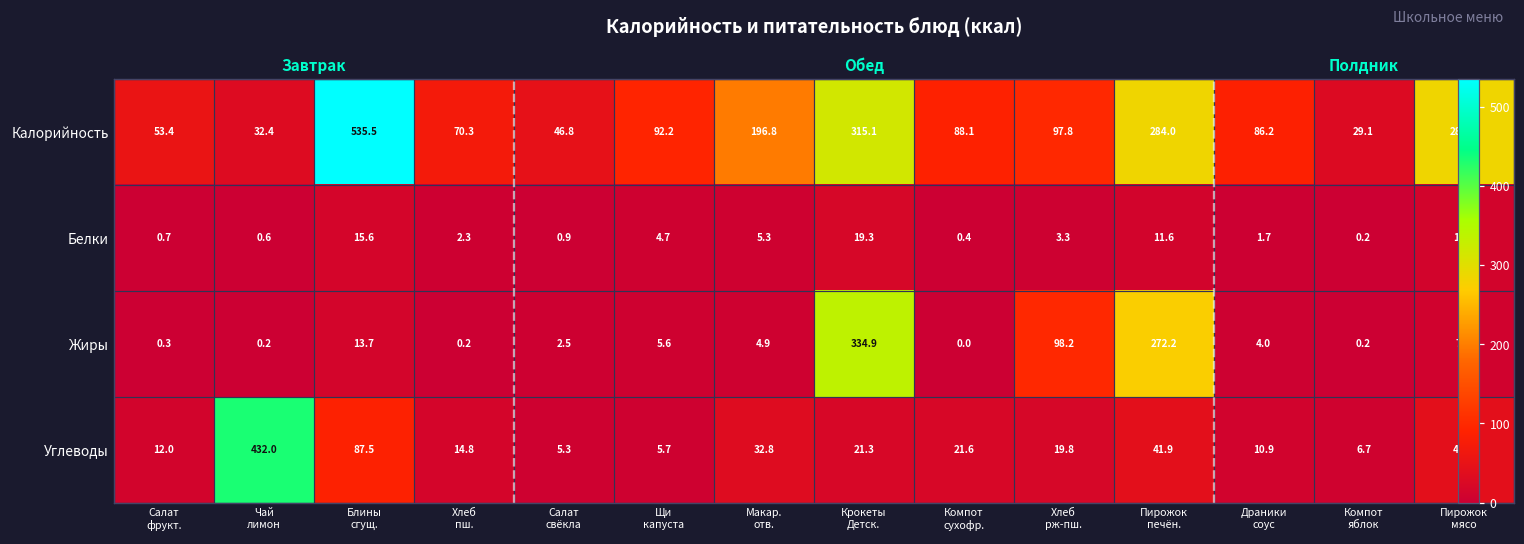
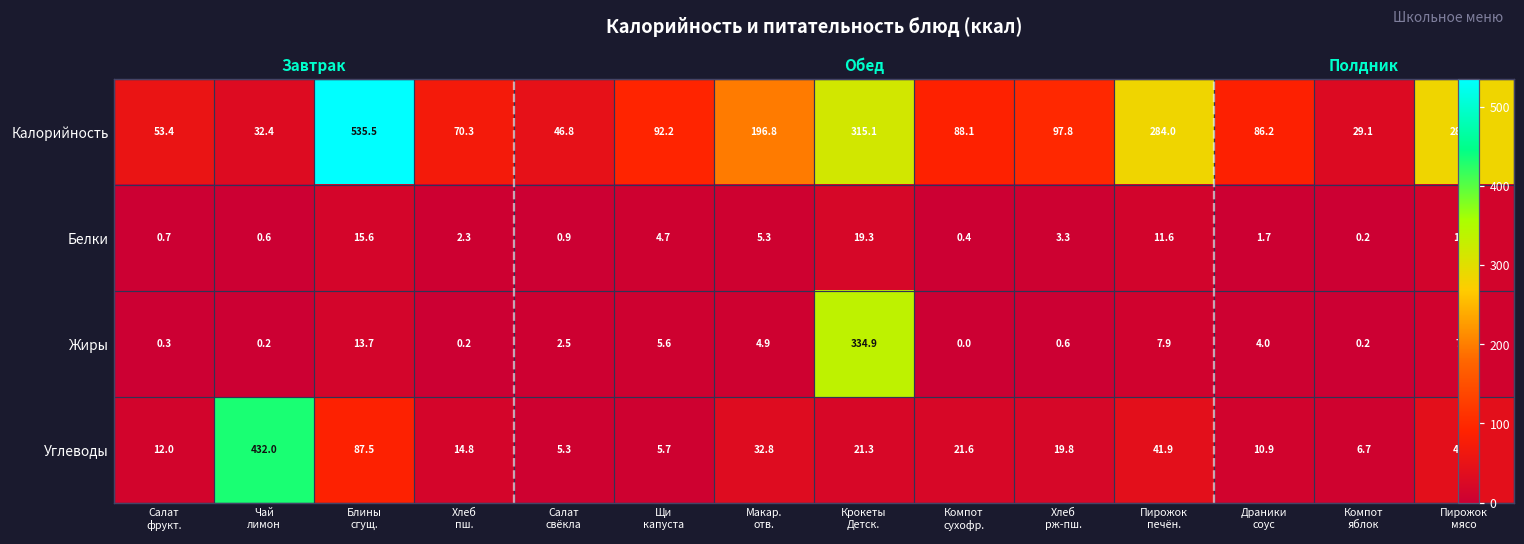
Жиры, Хлеб рж-пш.: 98.2 -> 0.6
Жиры, Пирожок печён.: 272.2 -> 7.9
